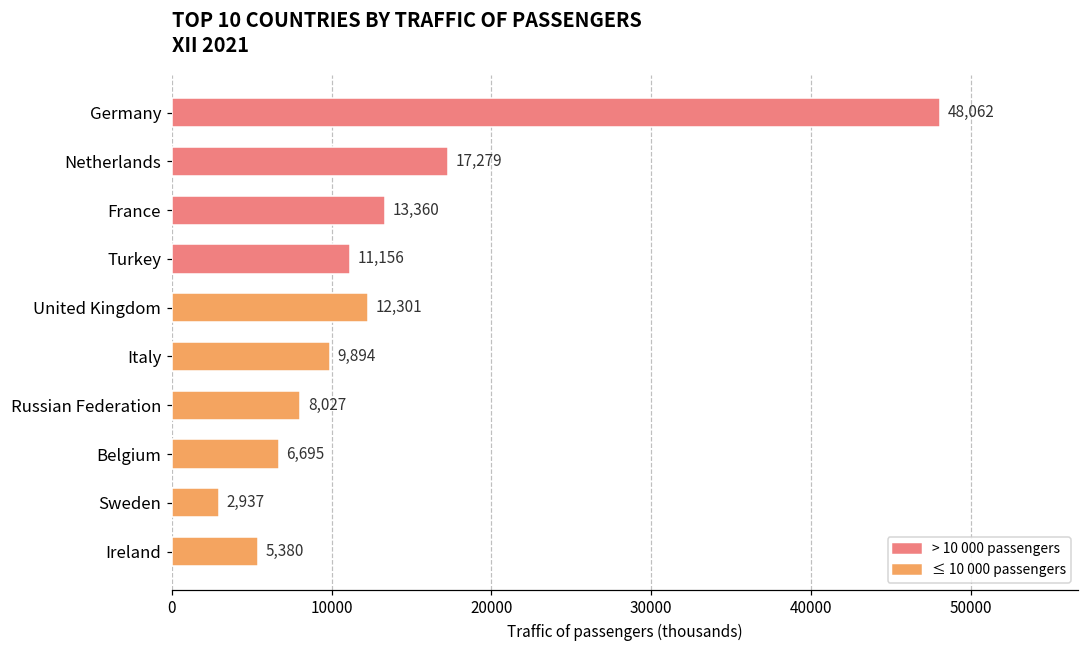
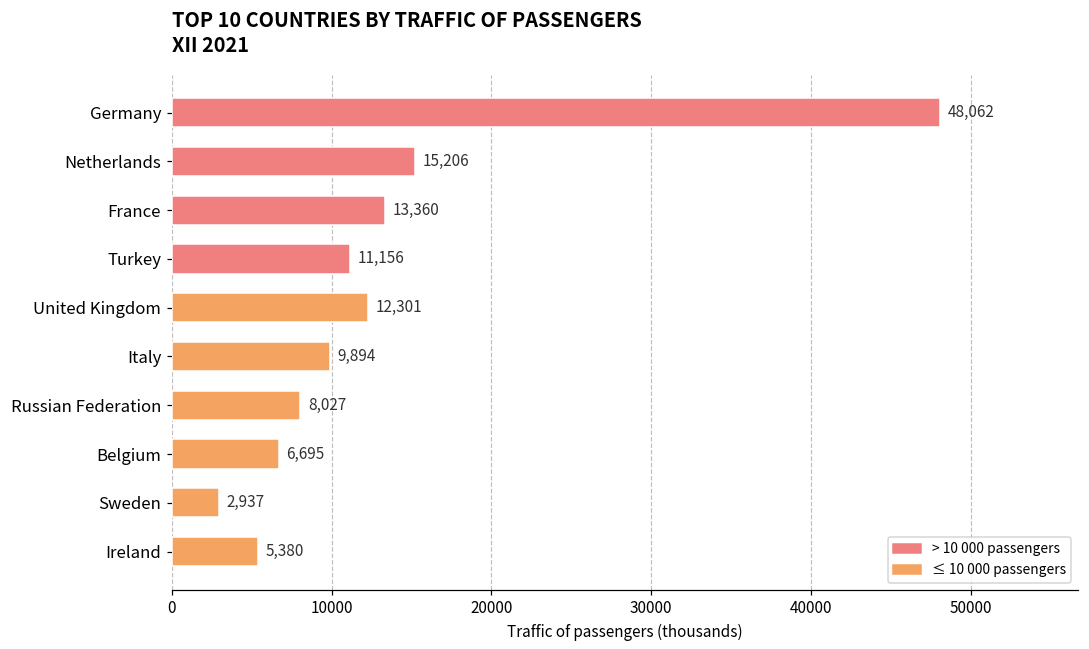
Netherlands: 17,279 -> 15,206
